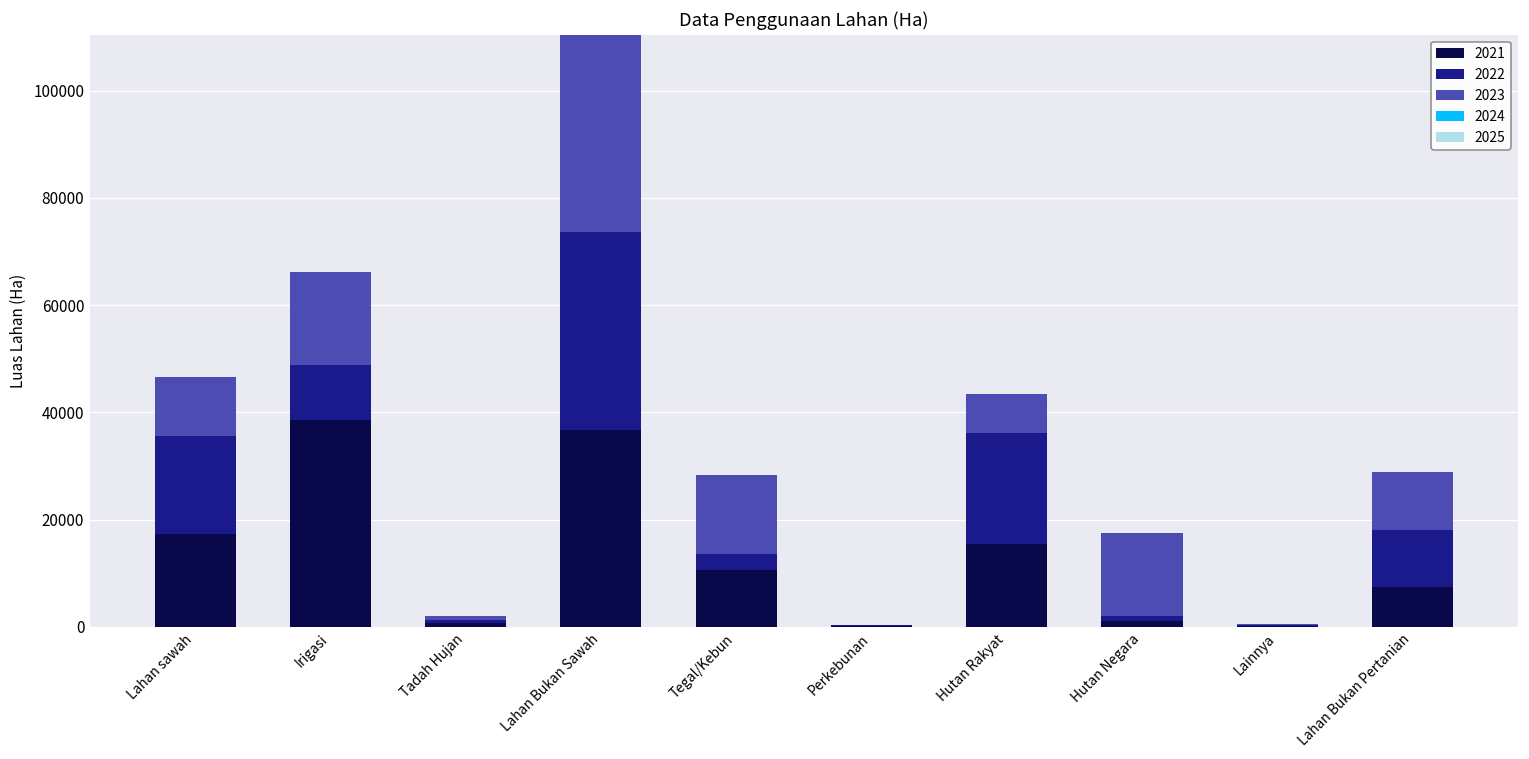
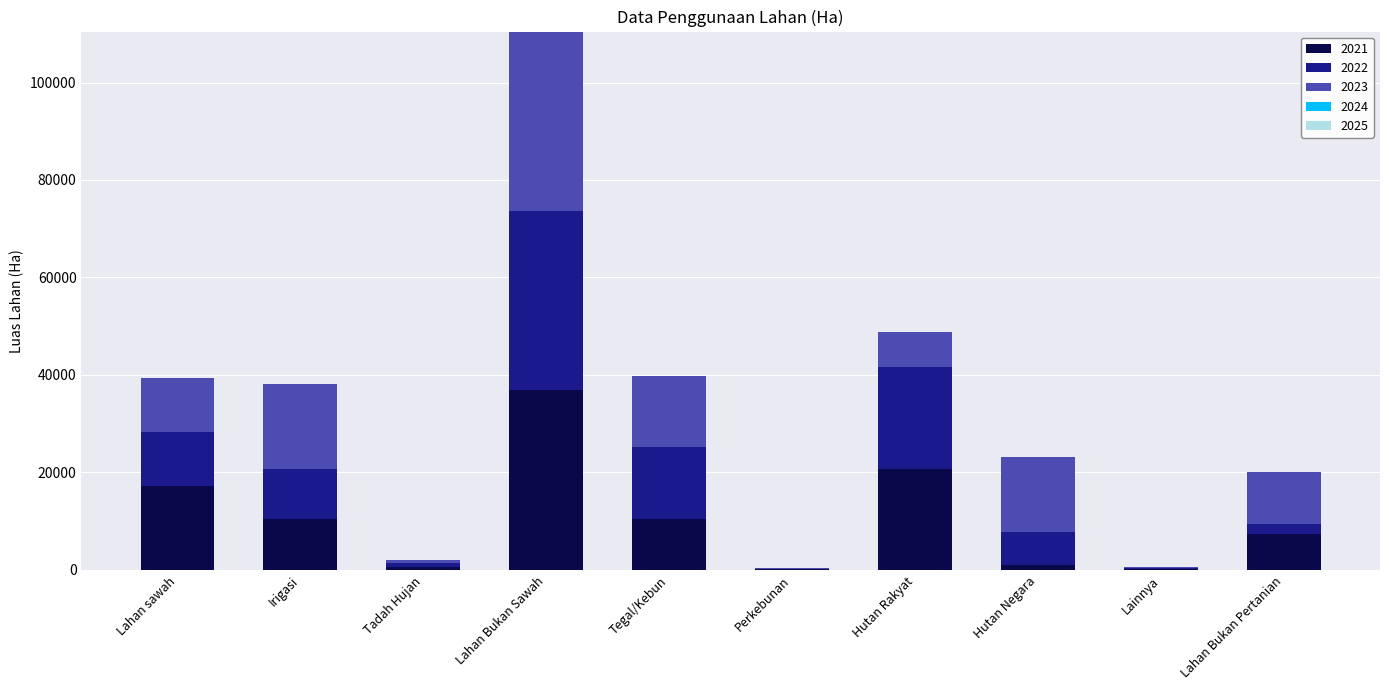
2022, Lahan sawah: 18000 -> 11000
2021, Irigasi: 39000 -> 10000
2022, Tegal/Kebun: 3000 -> 15000
2021, Hutan Rakyat: 15000 -> 21000
2022, Hutan Negara: 1000 -> 7000
2022, Lahan Bukan Pertanian: 11000 -> 2000
